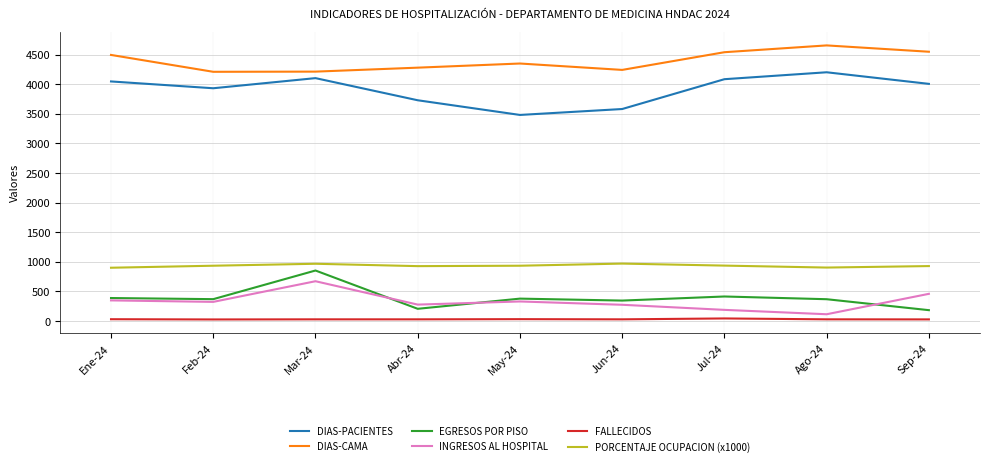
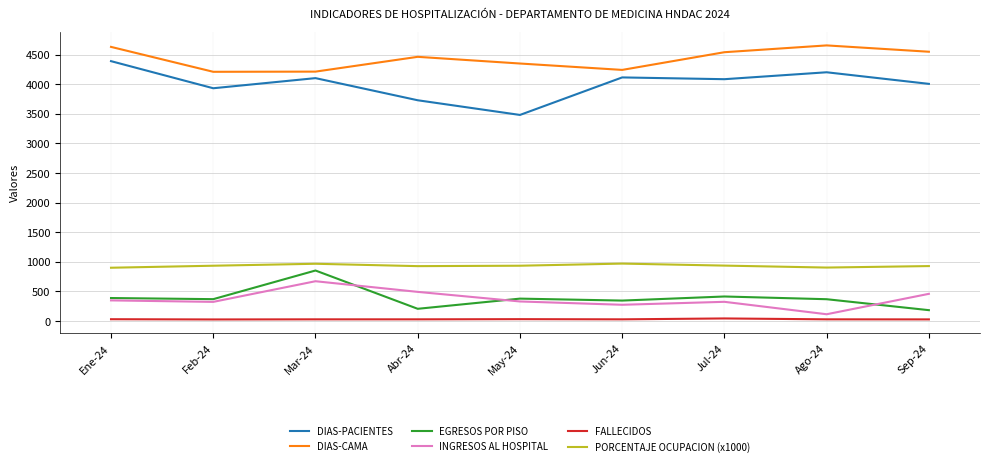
DIAS-PACIENTES, Ene-24: 4000 -> 4400
DIAS-CAMA, Ene-24: 4500 -> 4600
DIAS-CAMA, Abr-24: 4300 -> 4500
INGRESOS AL HOSPITAL, Abr-24: 300 -> 500
DIAS-PACIENTES, Jun-24: 3600 -> 4100
INGRESOS AL HOSPITAL, Jul-24: 200 -> 300
